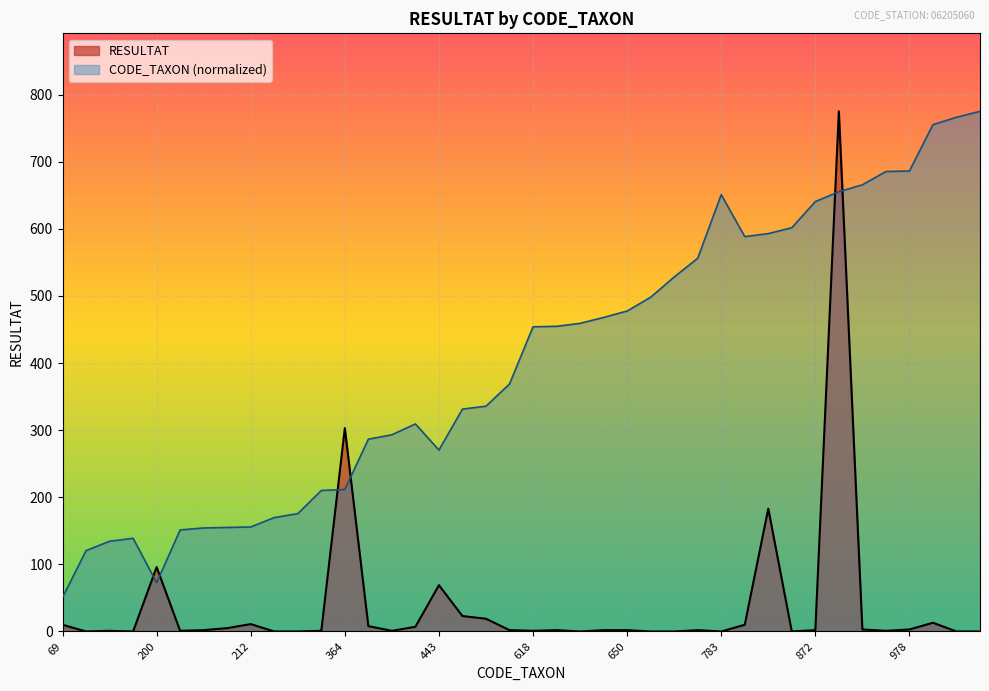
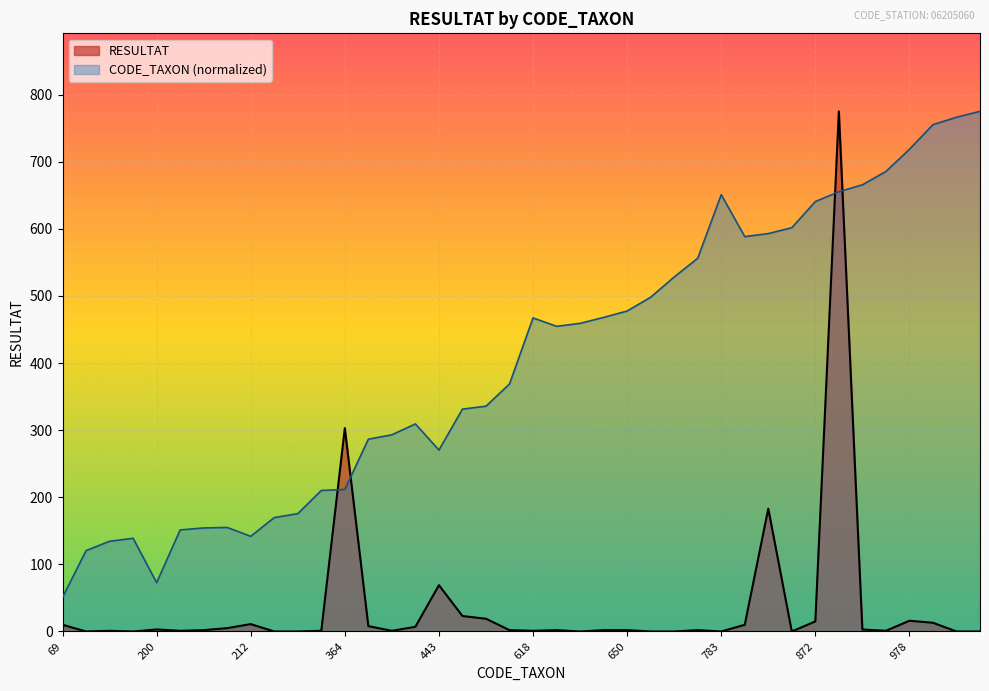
RESULTAT, 200: 100 -> 0
CODE_TAXON (normalized), 212: 160 -> 140
CODE_TAXON (normalized), 618: 450 -> 470
RESULTAT, 872: 0 -> 20
RESULTAT, 978: 0 -> 20
CODE_TAXON (normalized), 978: 690 -> 720
